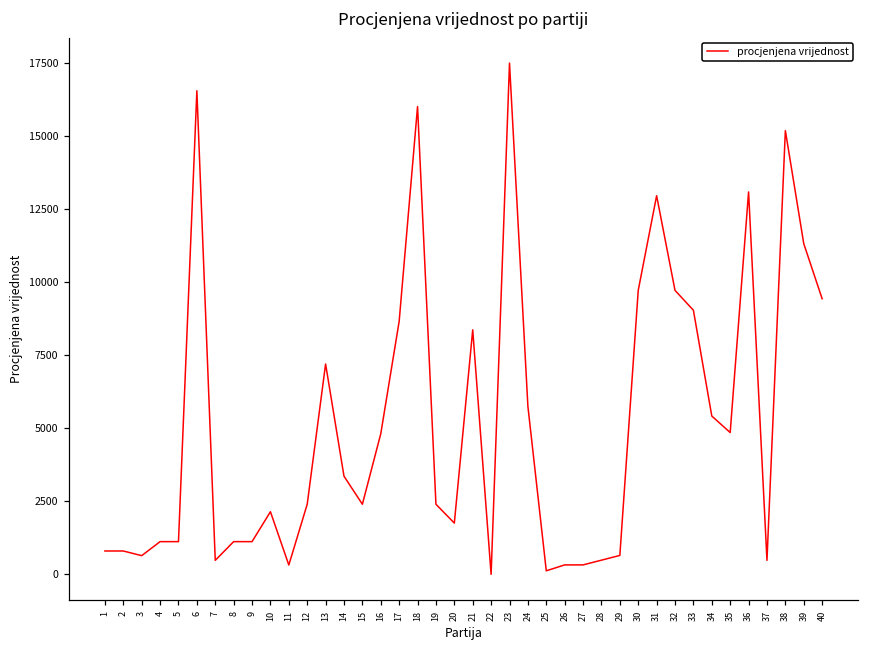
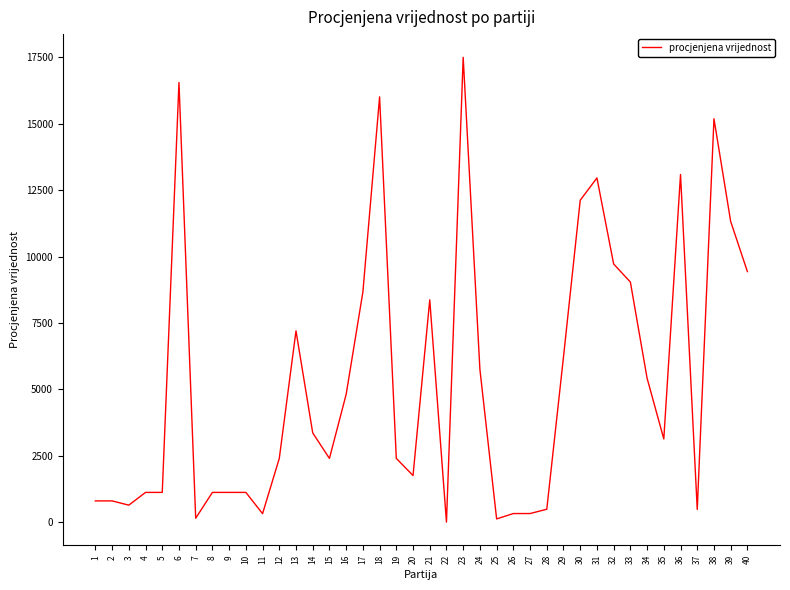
7: 500 -> 100
10: 2100 -> 1100
29: 600 -> 6200
30: 9700 -> 12100
35: 4900 -> 3100
